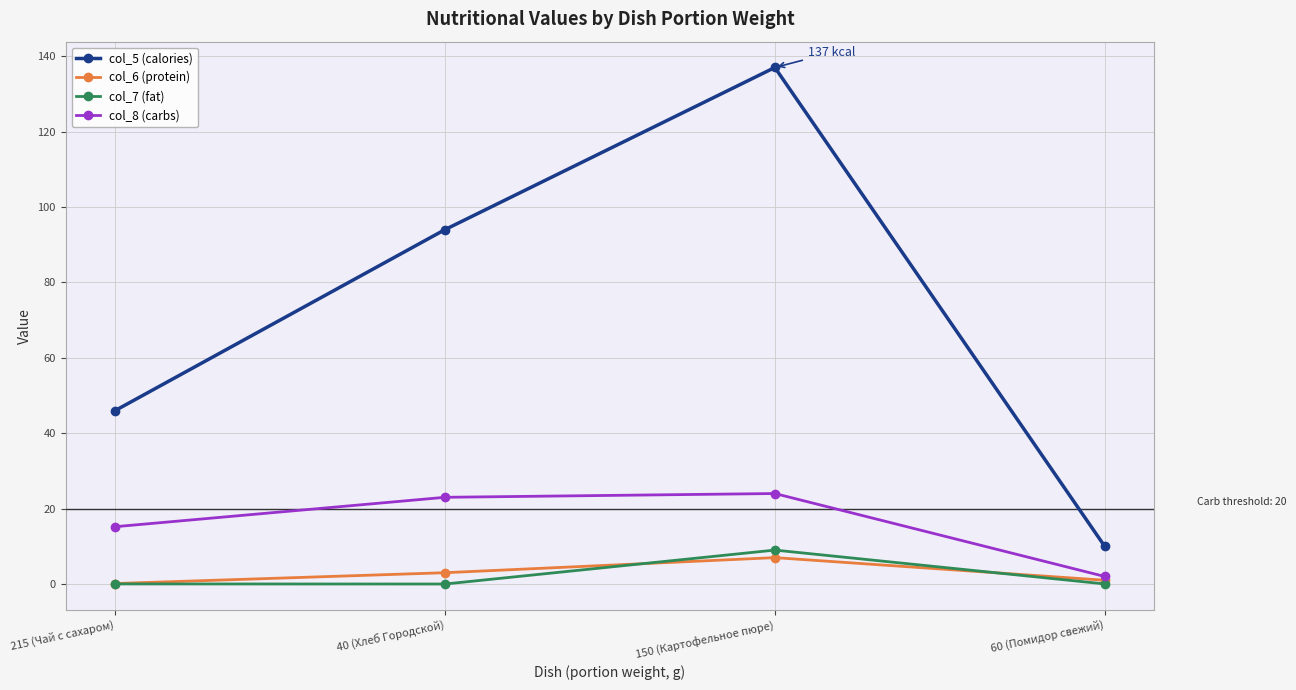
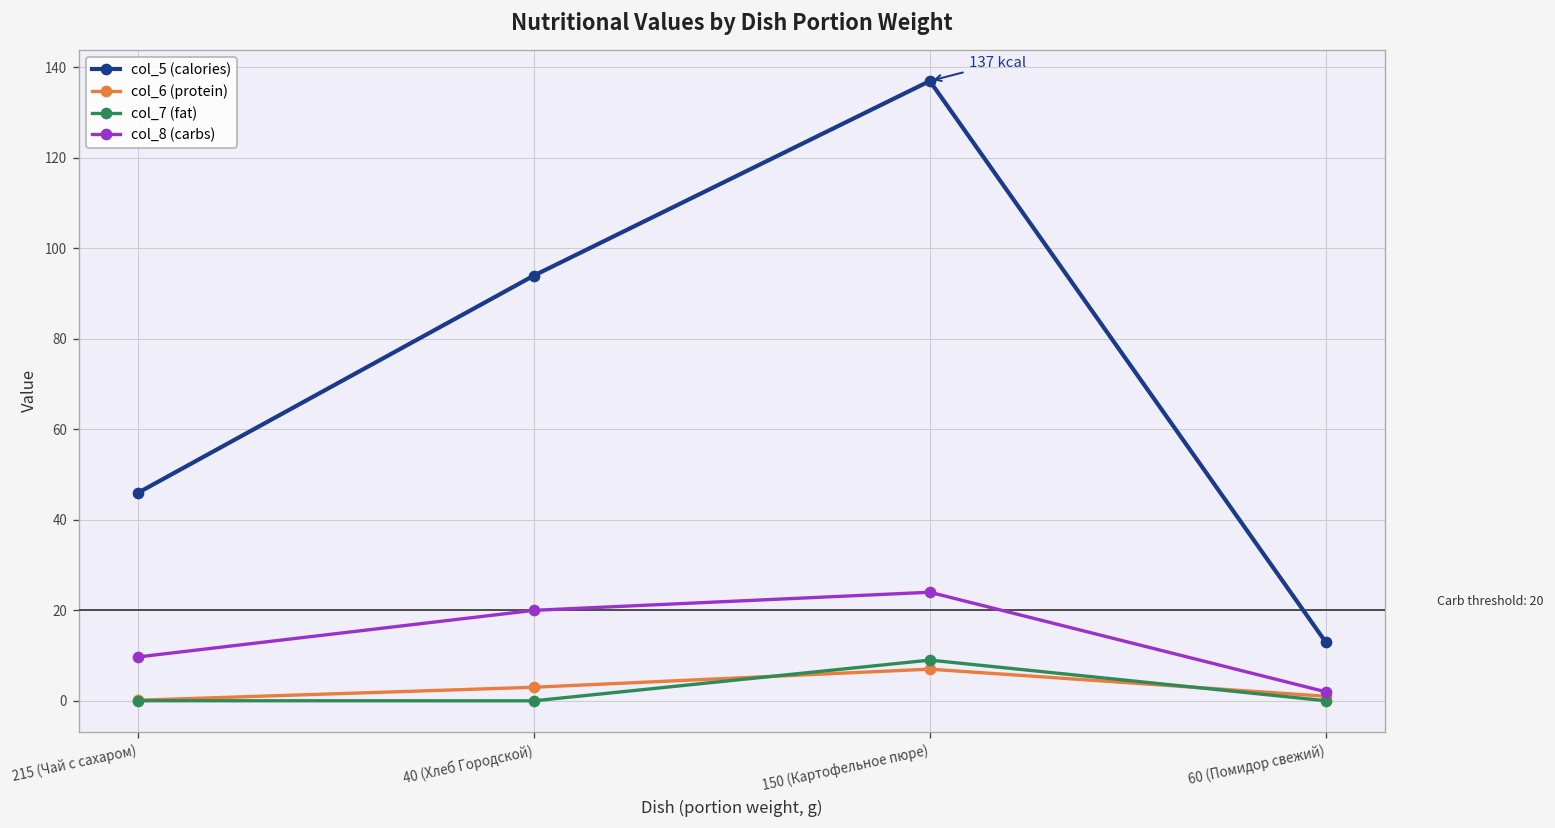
col_8 (carbs), 215 (Чай с сахаром): 15 -> 10
col_8 (carbs), 40 (Хлеб Городской): 23 -> 20
col_5 (calories), 60 (Помидор свежий): 10 -> 13
